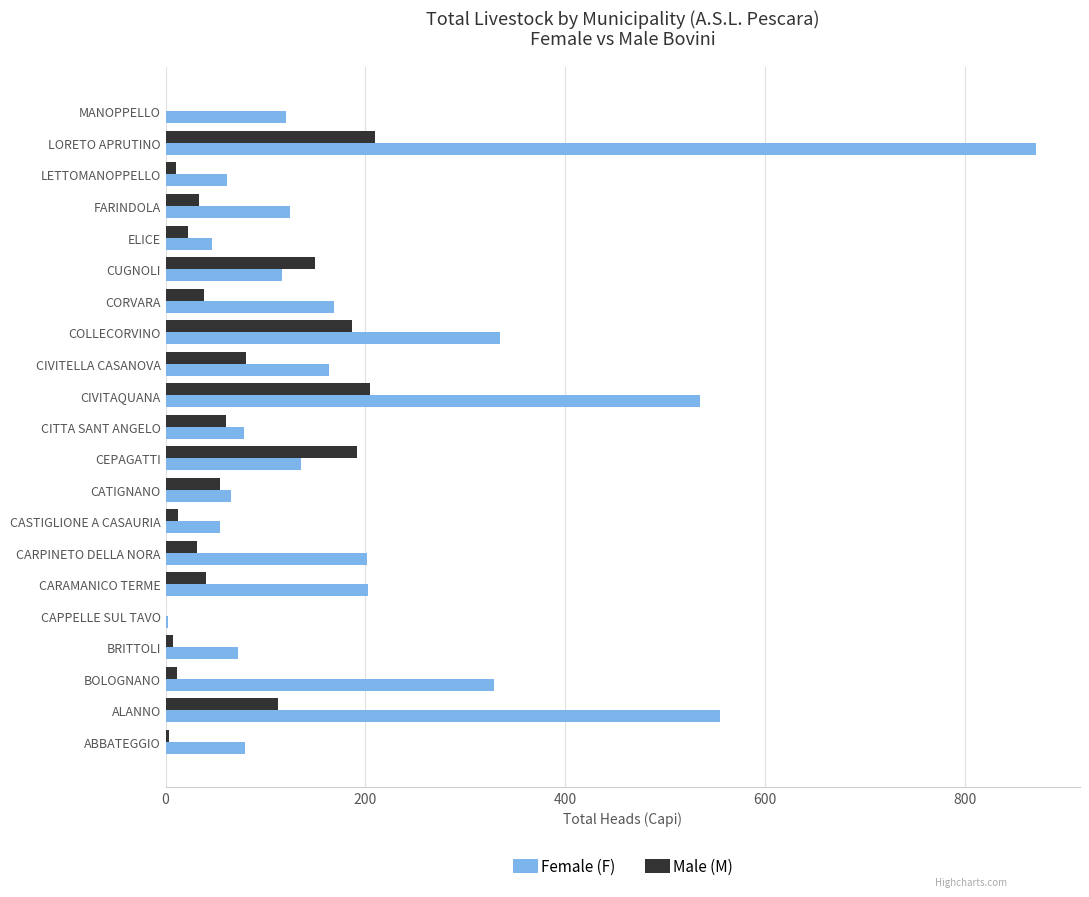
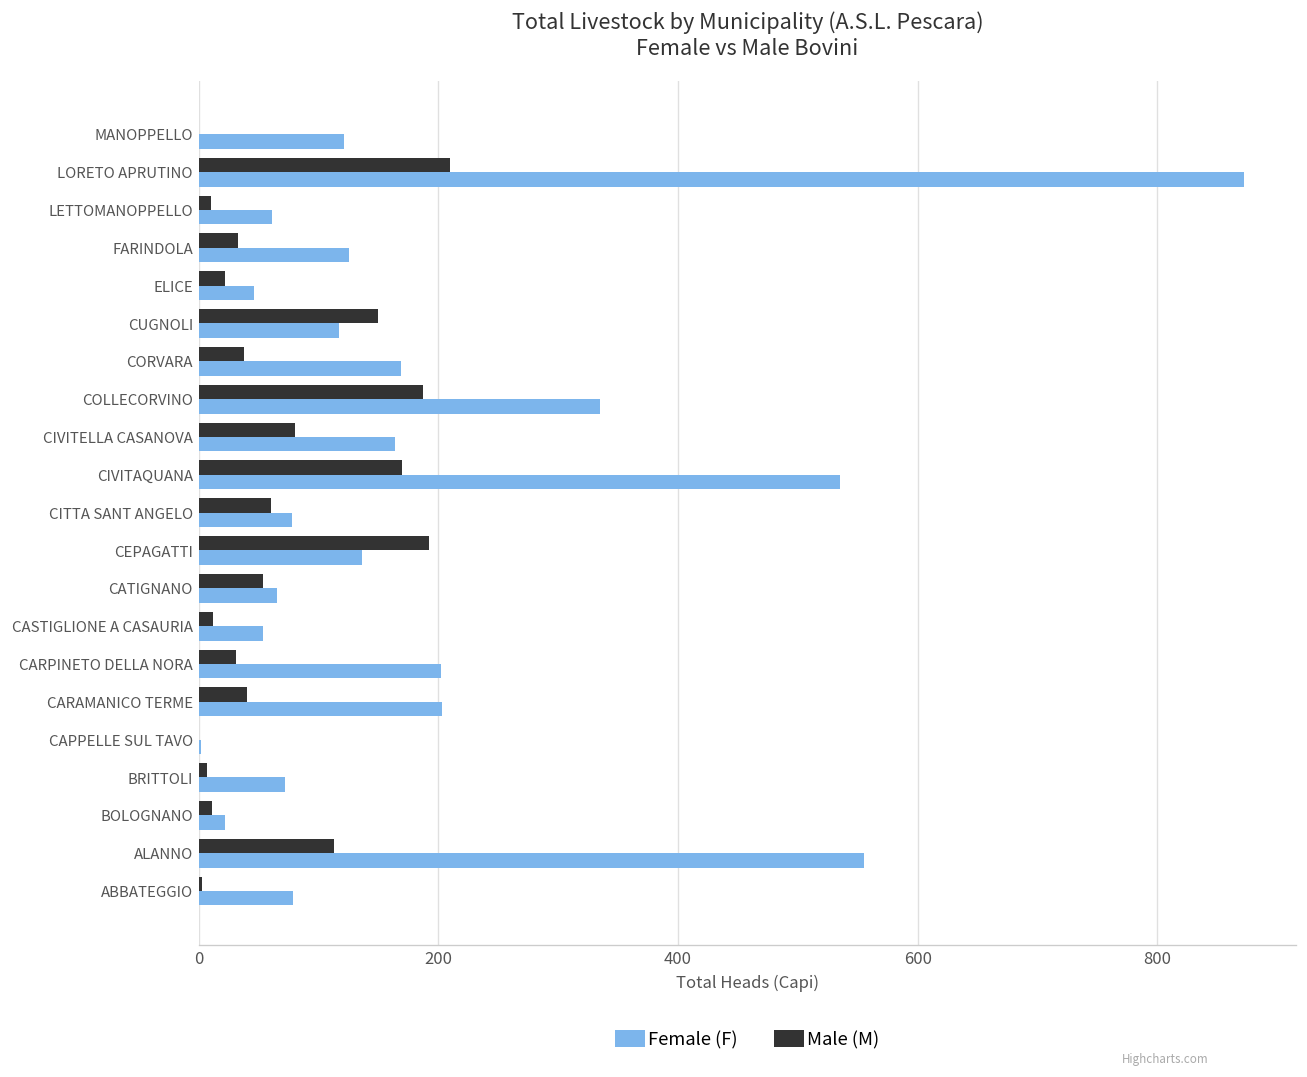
Male (M), CIVITAQUANA: 210 -> 170
Female (F), BOLOGNANO: 330 -> 20
